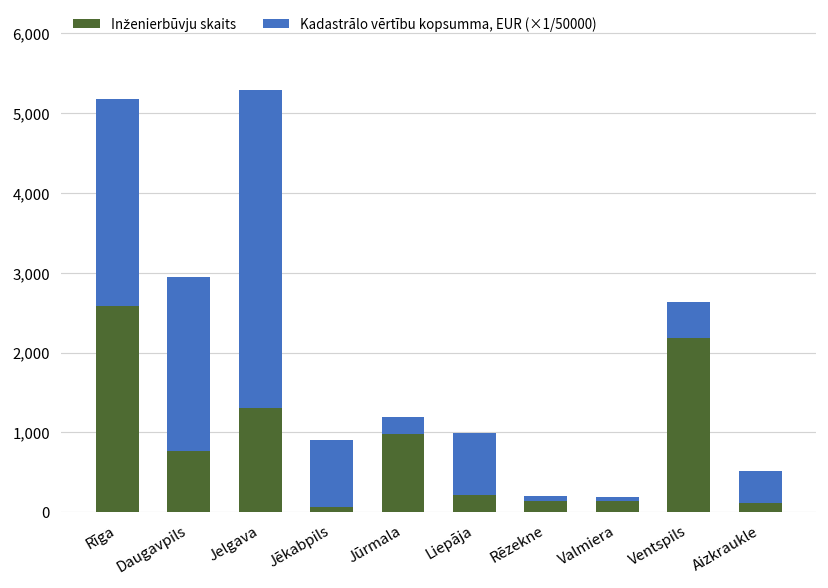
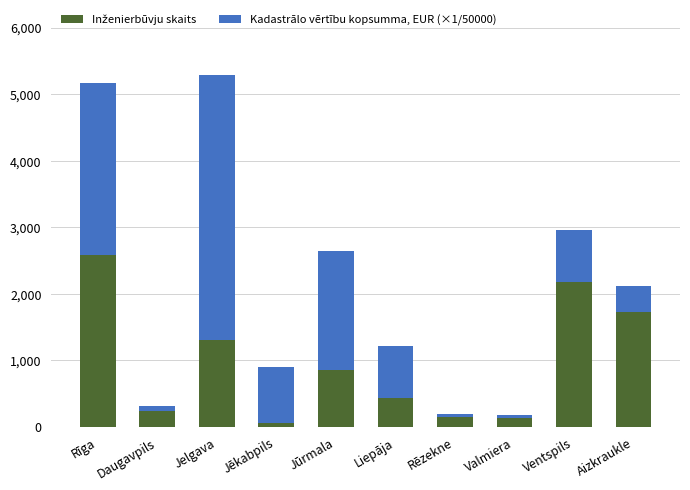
Inženierbūvju skaits, Daugavpils: 800 -> 200
Kadastrālo vērtību kopsumma, EUR (×1/50000), Daugavpils: 2,200 -> 100
Inženierbūvju skaits, Jūrmala: 1,000 -> 900
Kadastrālo vērtību kopsumma, EUR (×1/50000), Jūrmala: 200 -> 1,800
Inženierbūvju skaits, Liepāja: 200 -> 400
Kadastrālo vērtību kopsumma, EUR (×1/50000), Ventspils: 500 -> 800
Inženierbūvju skaits, Aizkraukle: 100 -> 1,700
